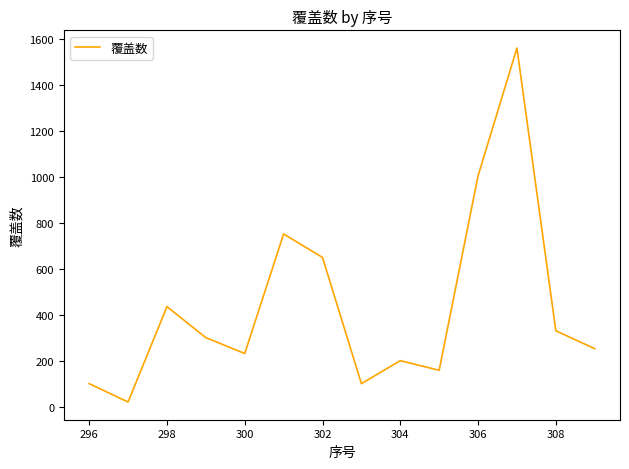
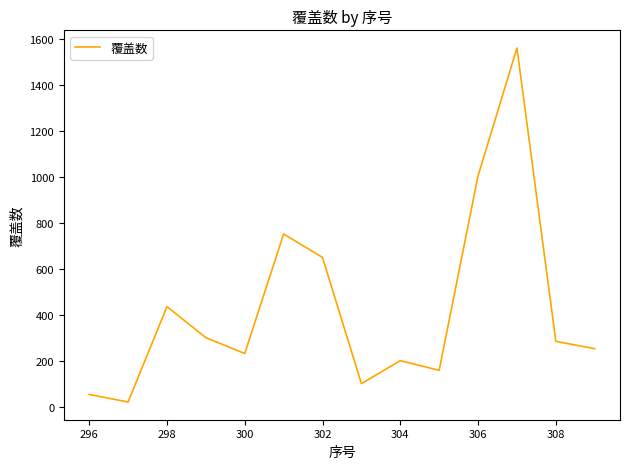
296: 100 -> 50
308: 330 -> 280
